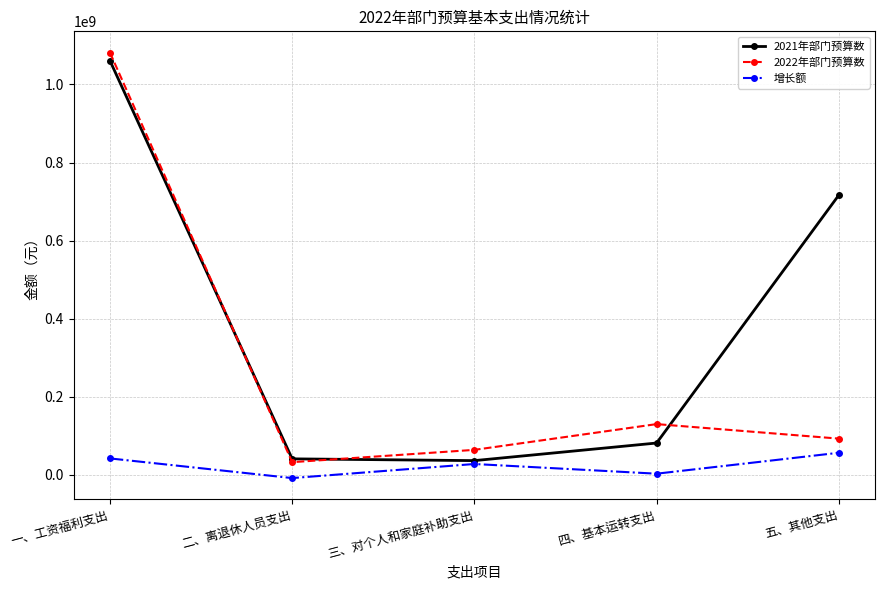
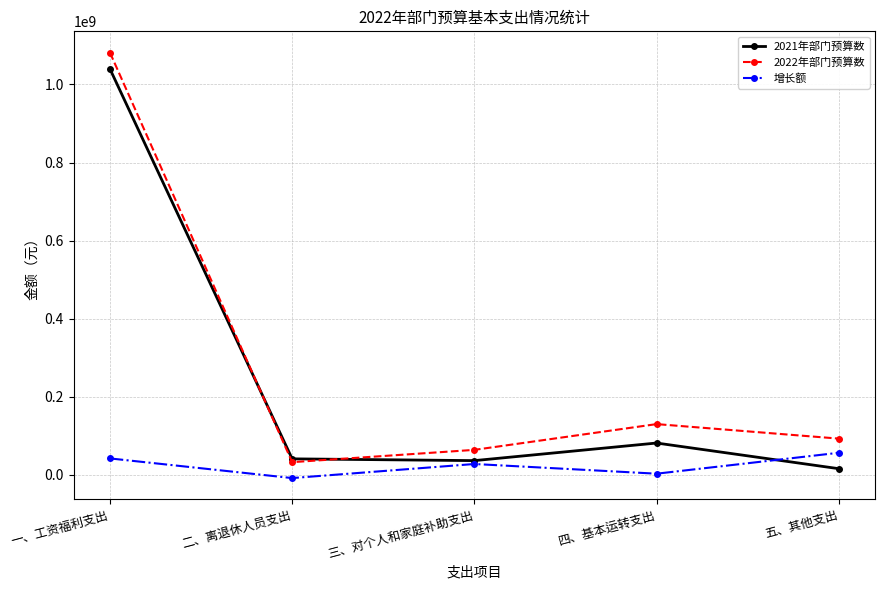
2021年部门预算数, 一、工资福利支出: 1060000000 -> 1040000000
2021年部门预算数, 五、其他支出: 720000000 -> 20000000
